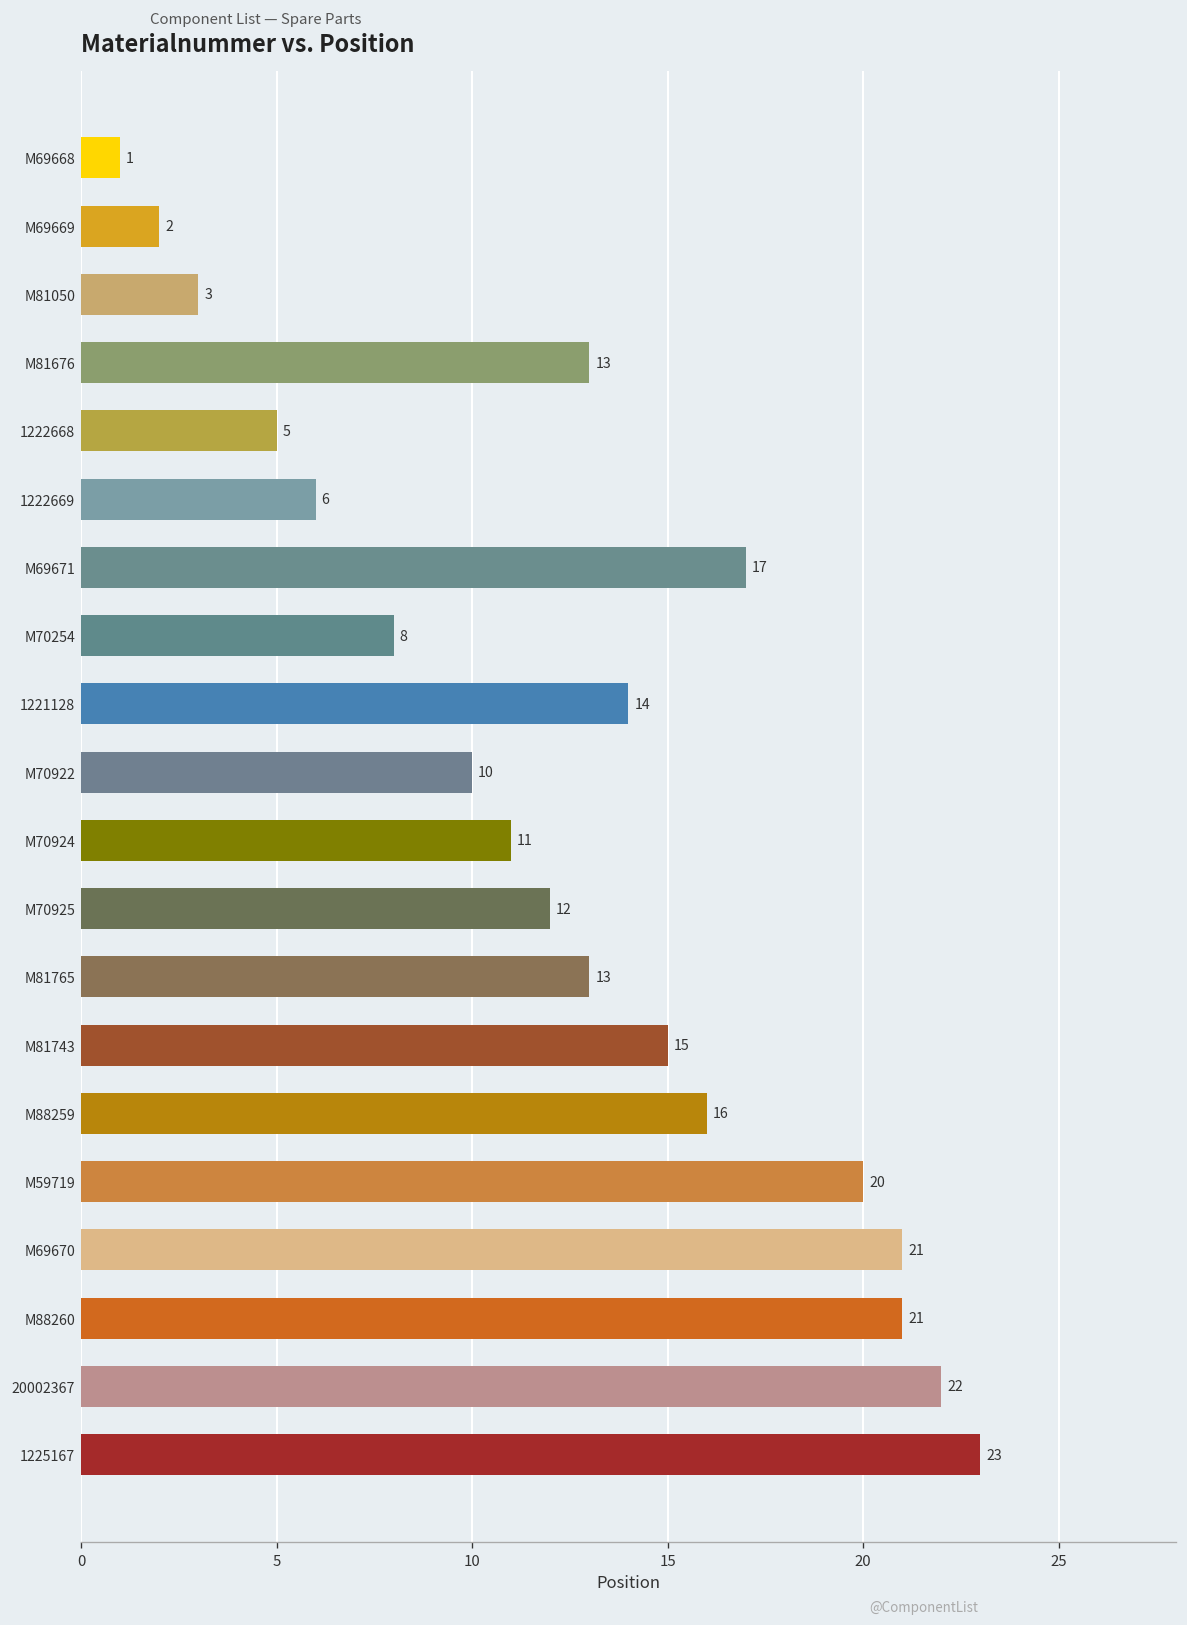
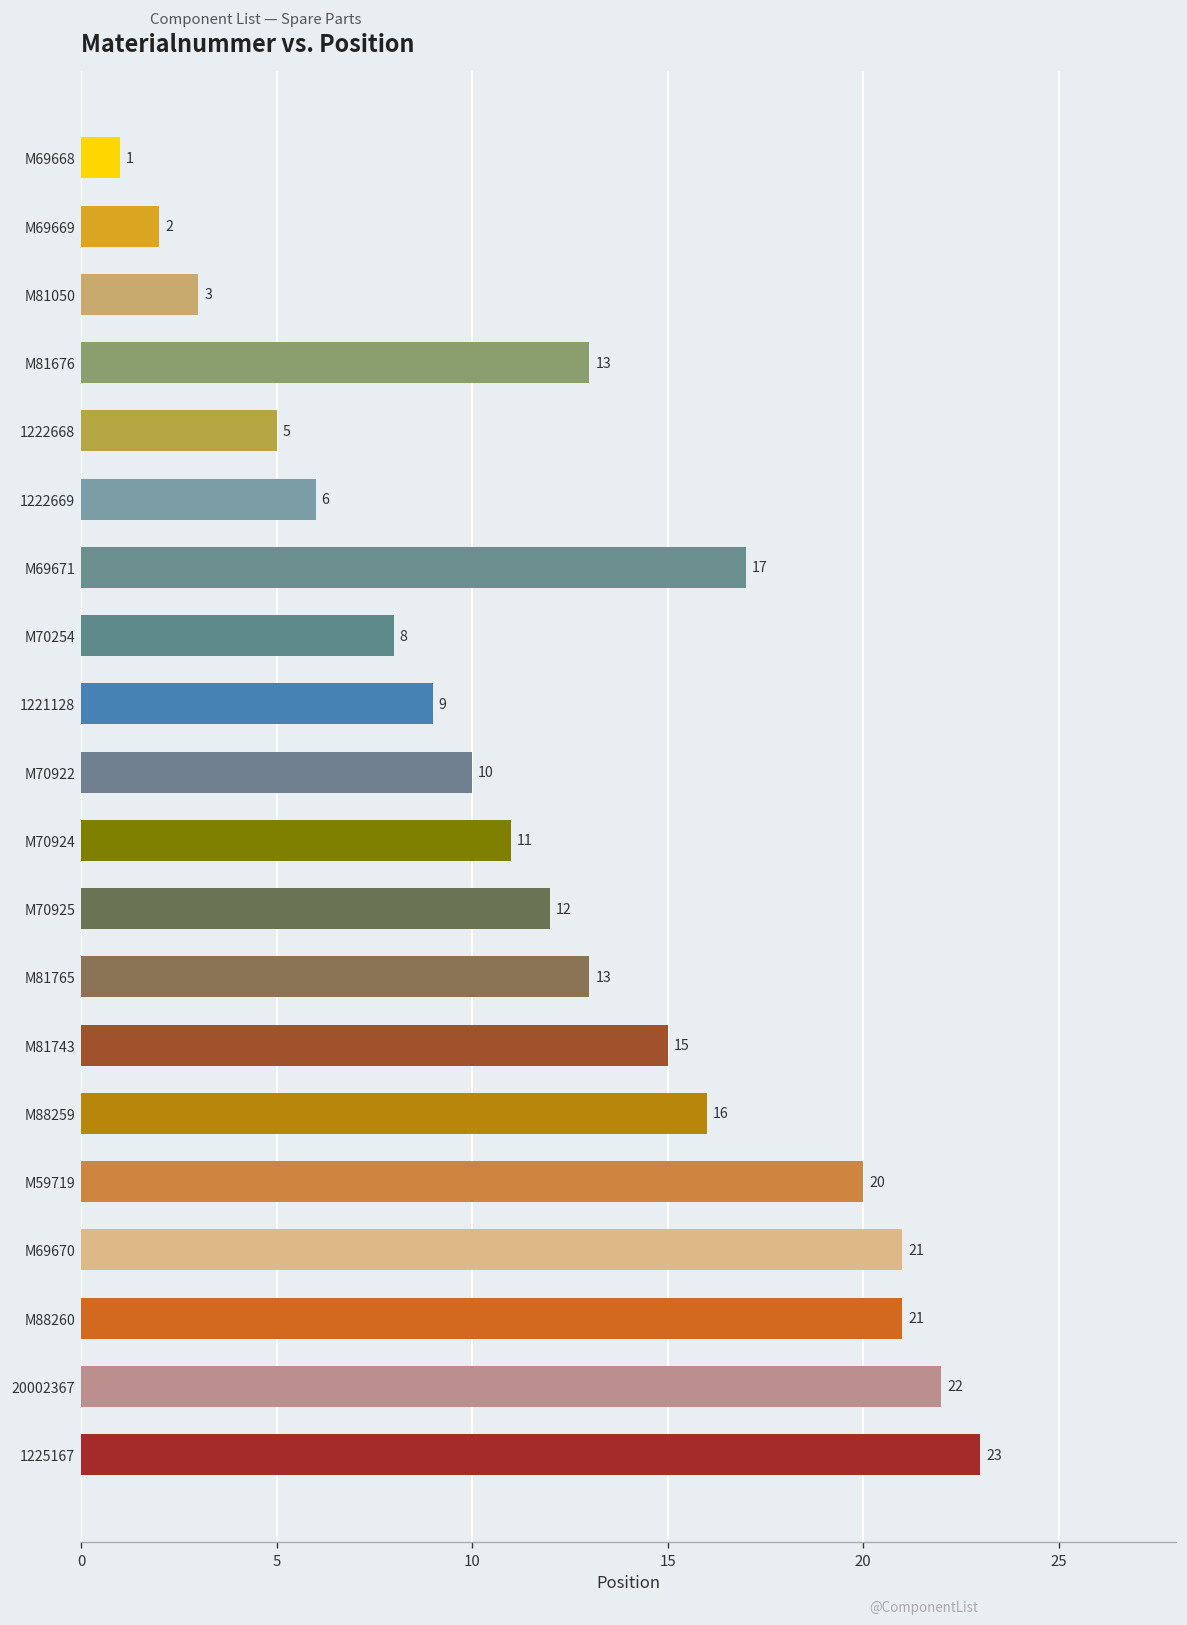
1221128: 14 -> 9
